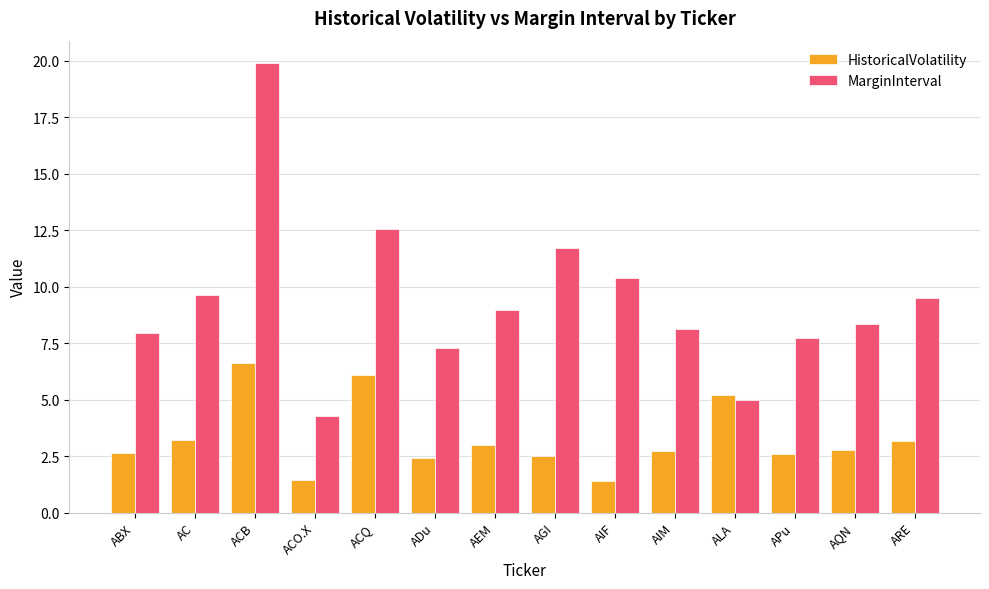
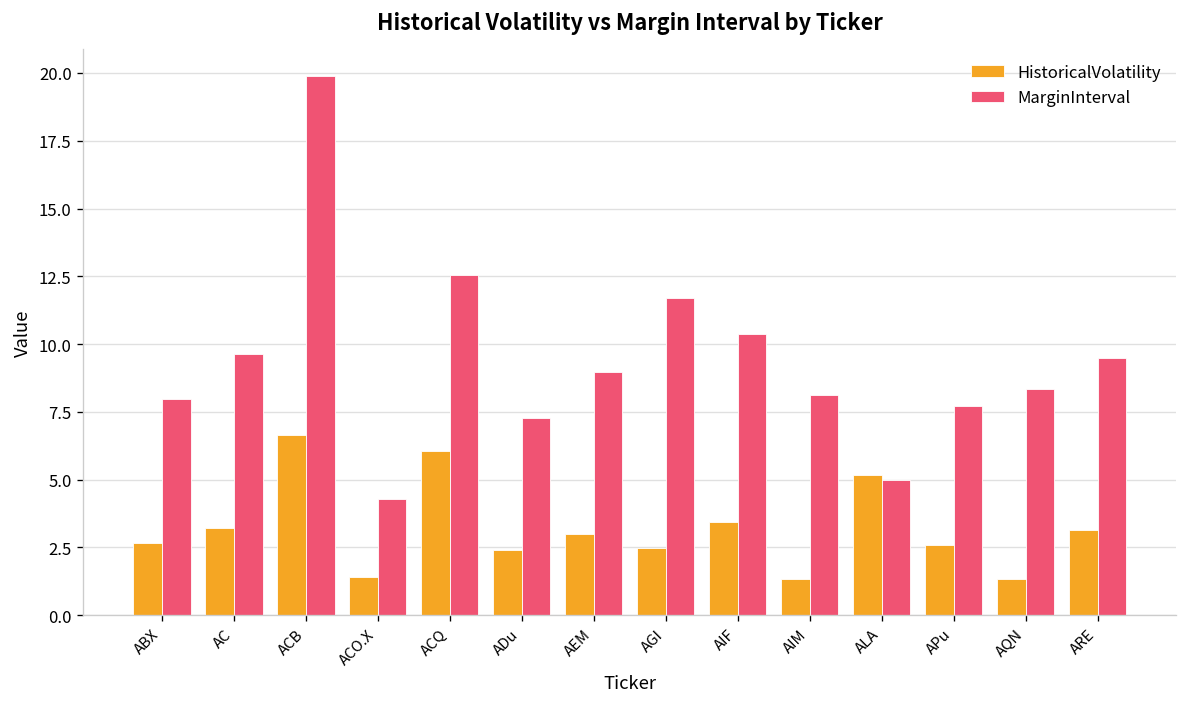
HistoricalVolatility, AIF: 1.4 -> 3.5
HistoricalVolatility, AIM: 2.7 -> 1.3
HistoricalVolatility, AQN: 2.8 -> 1.3
